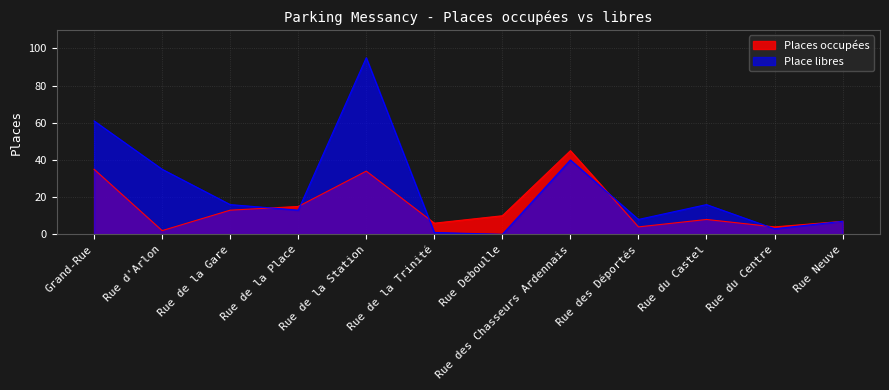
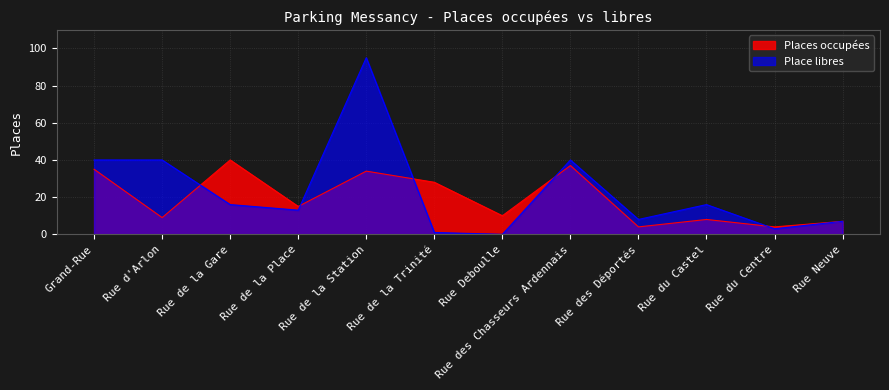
Place libres, Grand-Rue: 61 -> 40
Places occupées, Rue d'Arlon: 2 -> 9
Place libres, Rue d'Arlon: 35 -> 40
Places occupées, Rue de la Gare: 13 -> 40
Places occupées, Rue de la Trinité: 6 -> 28
Places occupées, Rue des Chasseurs Ardennais: 45 -> 37
